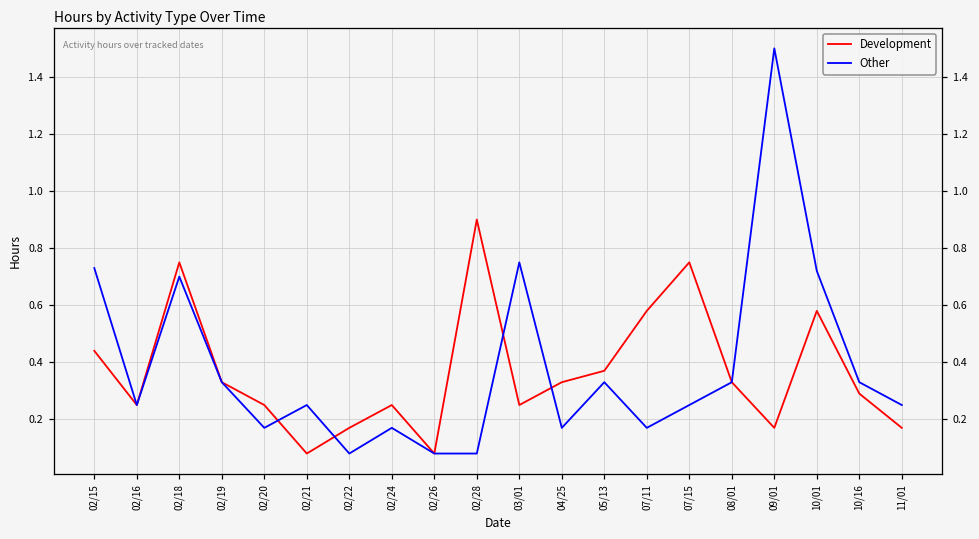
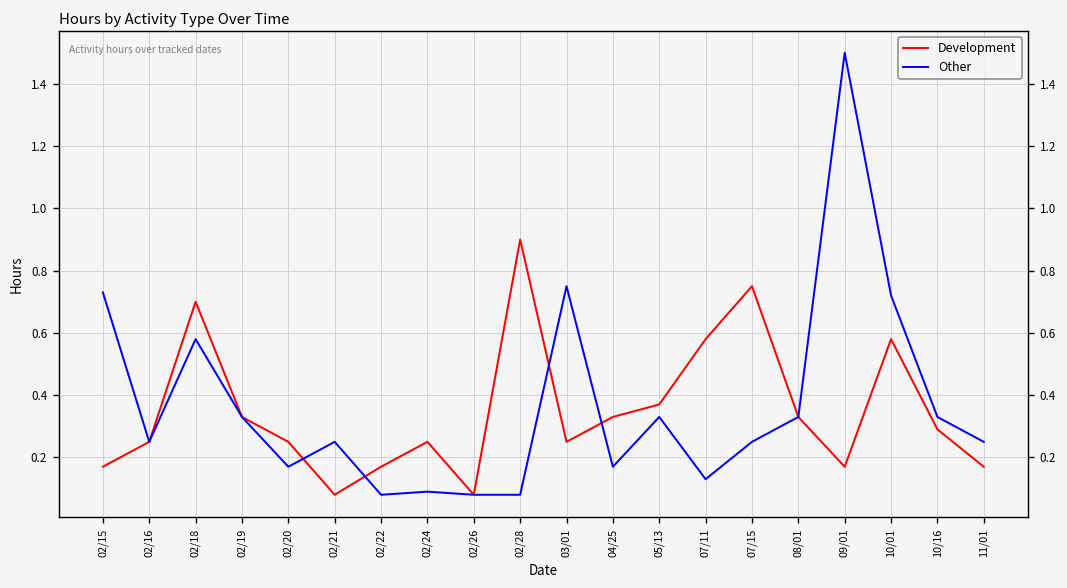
Development, 02/15: 0.44 -> 0.17
Development, 02/18: 0.75 -> 0.70
Other, 02/18: 0.70 -> 0.58
Other, 02/24: 0.17 -> 0.09
Other, 07/11: 0.17 -> 0.13
